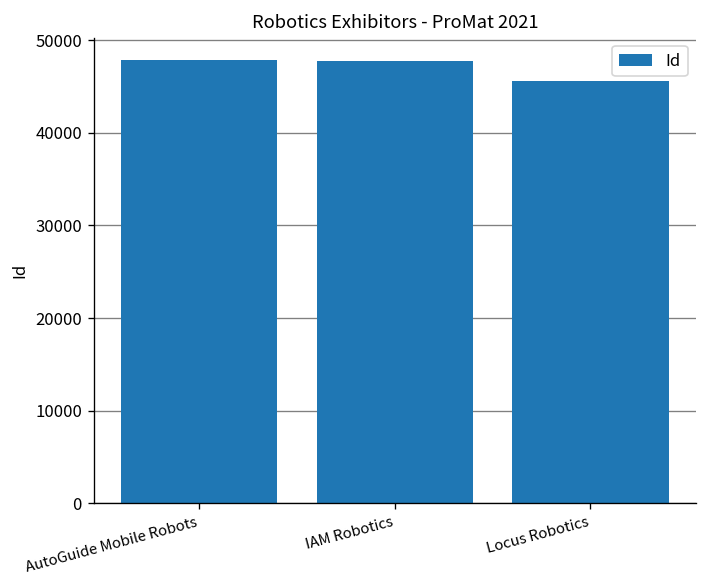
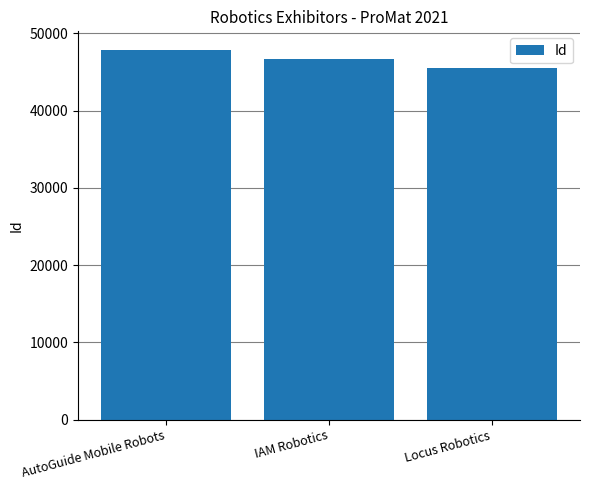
IAM Robotics: 48000 -> 47000
